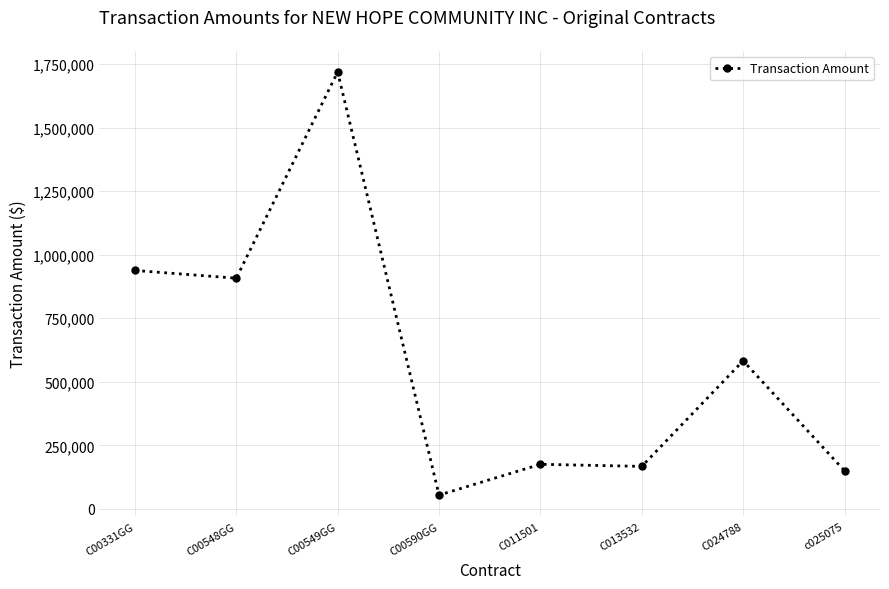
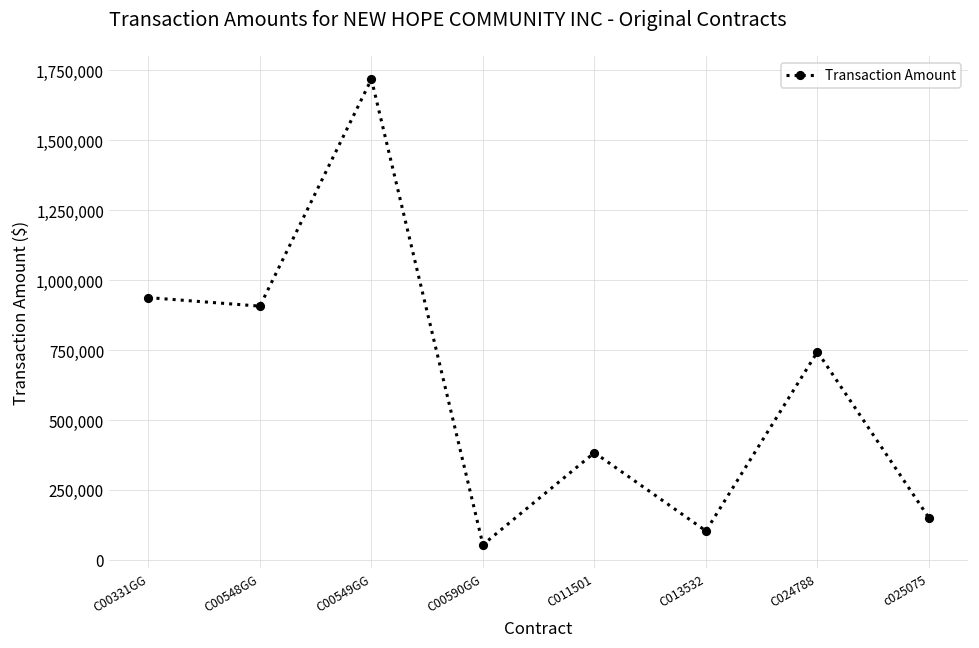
C011501: 180,000 -> 380,000
C013532: 170,000 -> 100,000
C024788: 580,000 -> 740,000
